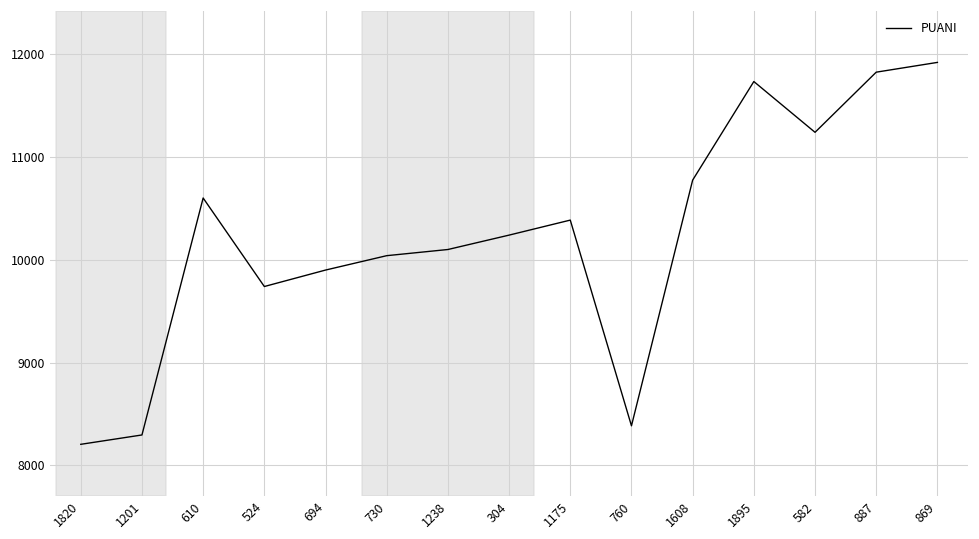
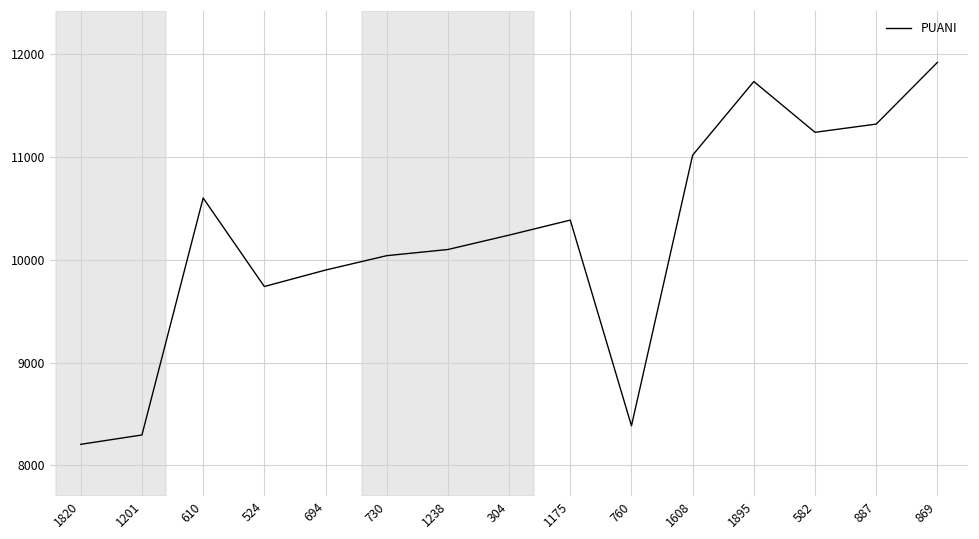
1608: 10800 -> 11000
887: 11800 -> 11300
